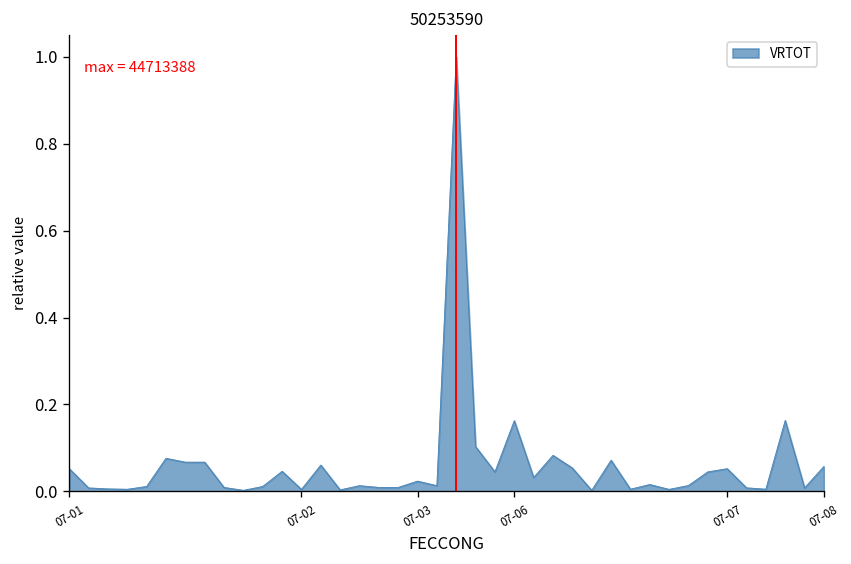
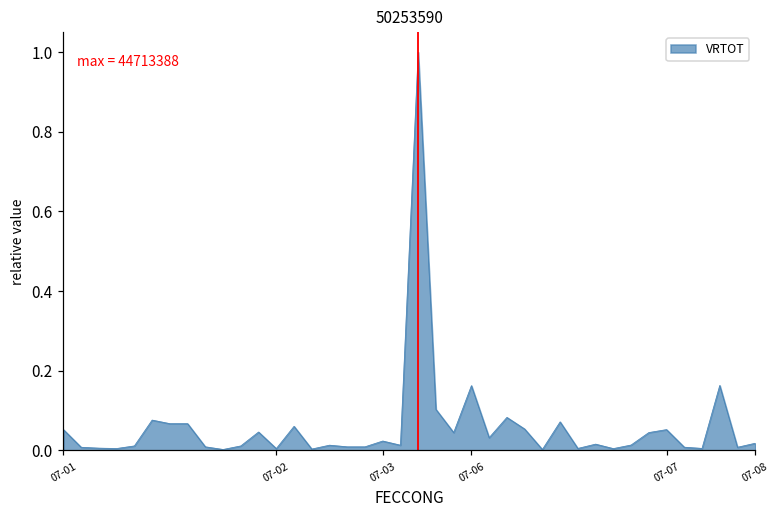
07-08: 0.06 -> 0.02
